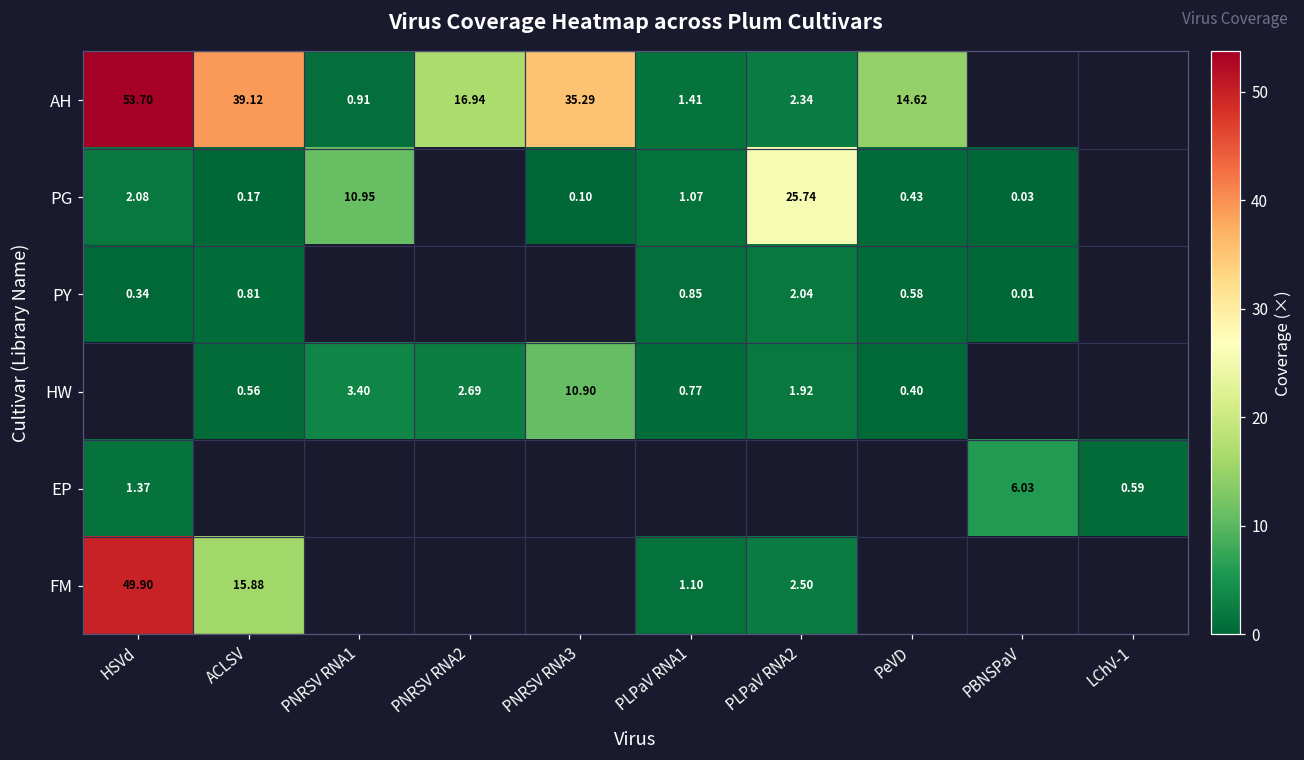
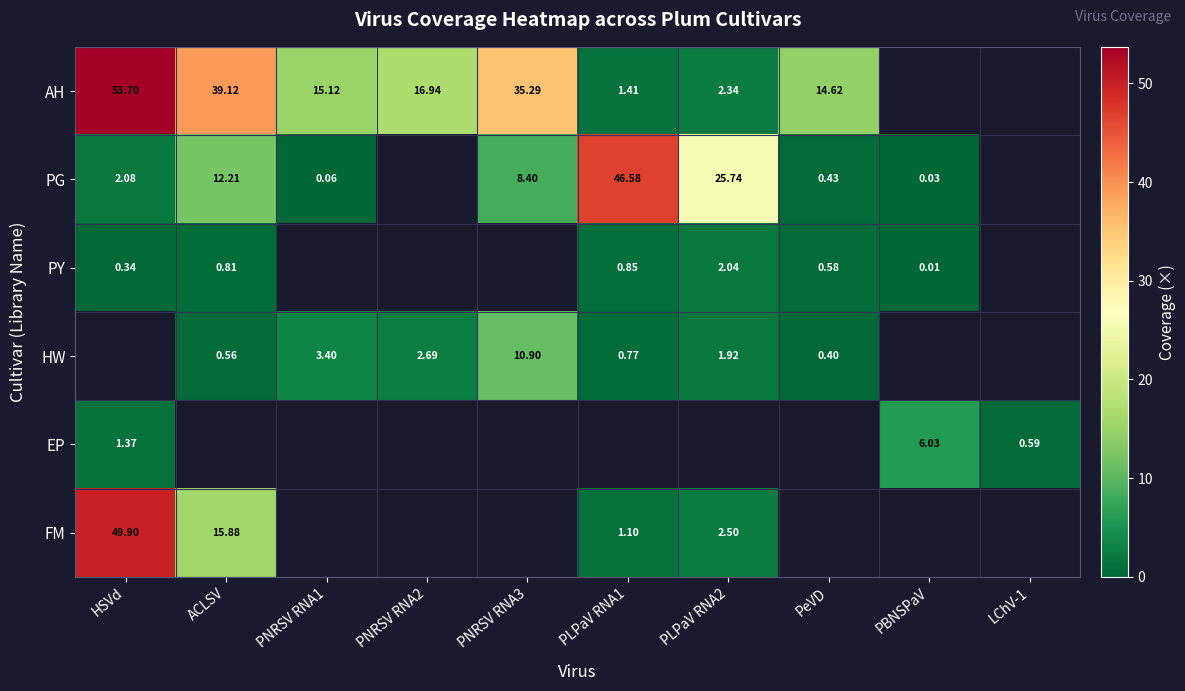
AH, PNRSV RNA1: 0.91 -> 15.12
PG, ACLSV: 0.17 -> 12.21
PG, PNRSV RNA1: 10.95 -> 0.06
PG, PNRSV RNA3: 0.10 -> 8.40
PG, PLPaV RNA1: 1.07 -> 46.58
